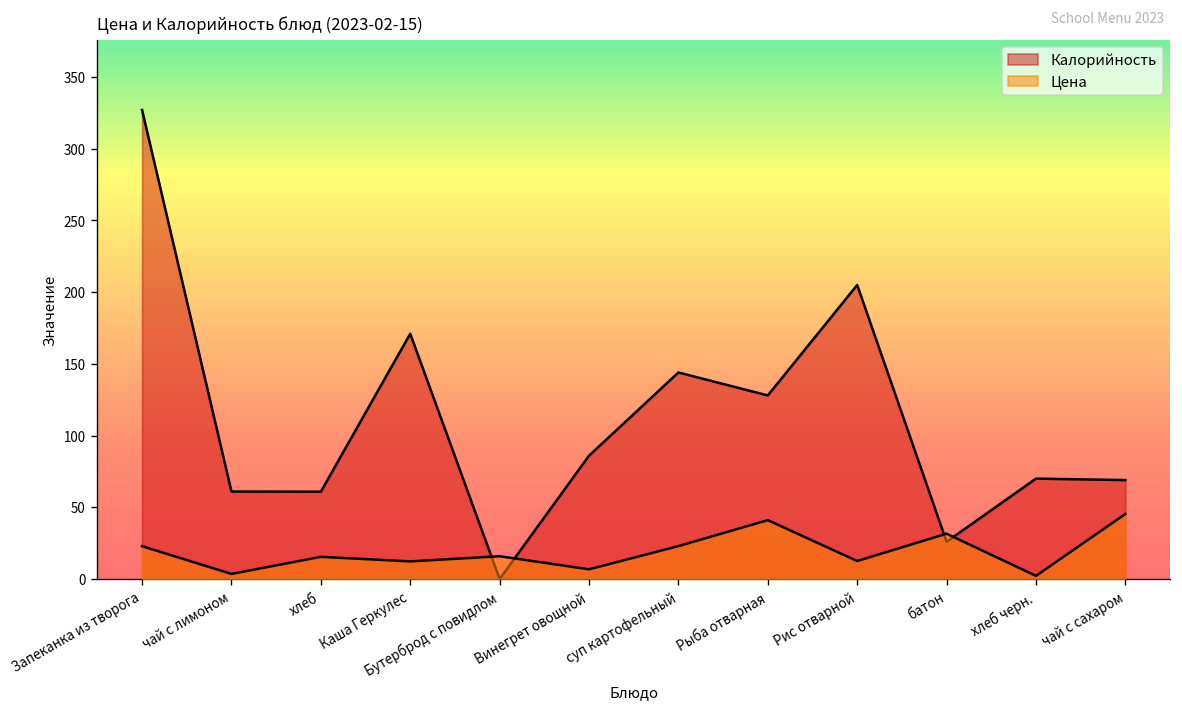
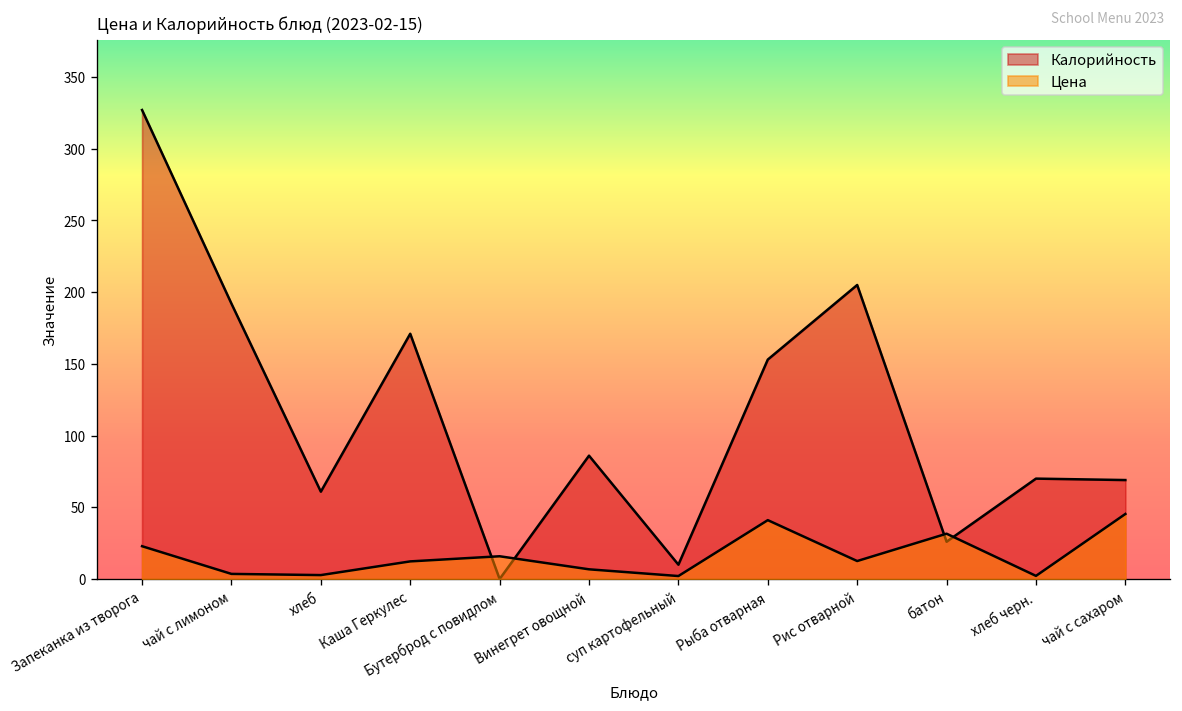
Калорийность, чай с лимоном: 61 -> 192
Цена, хлеб: 15 -> 3
Калорийность, суп картофельный: 144 -> 10
Цена, суп картофельный: 23 -> 2
Калорийность, Рыба отварная: 128 -> 153
